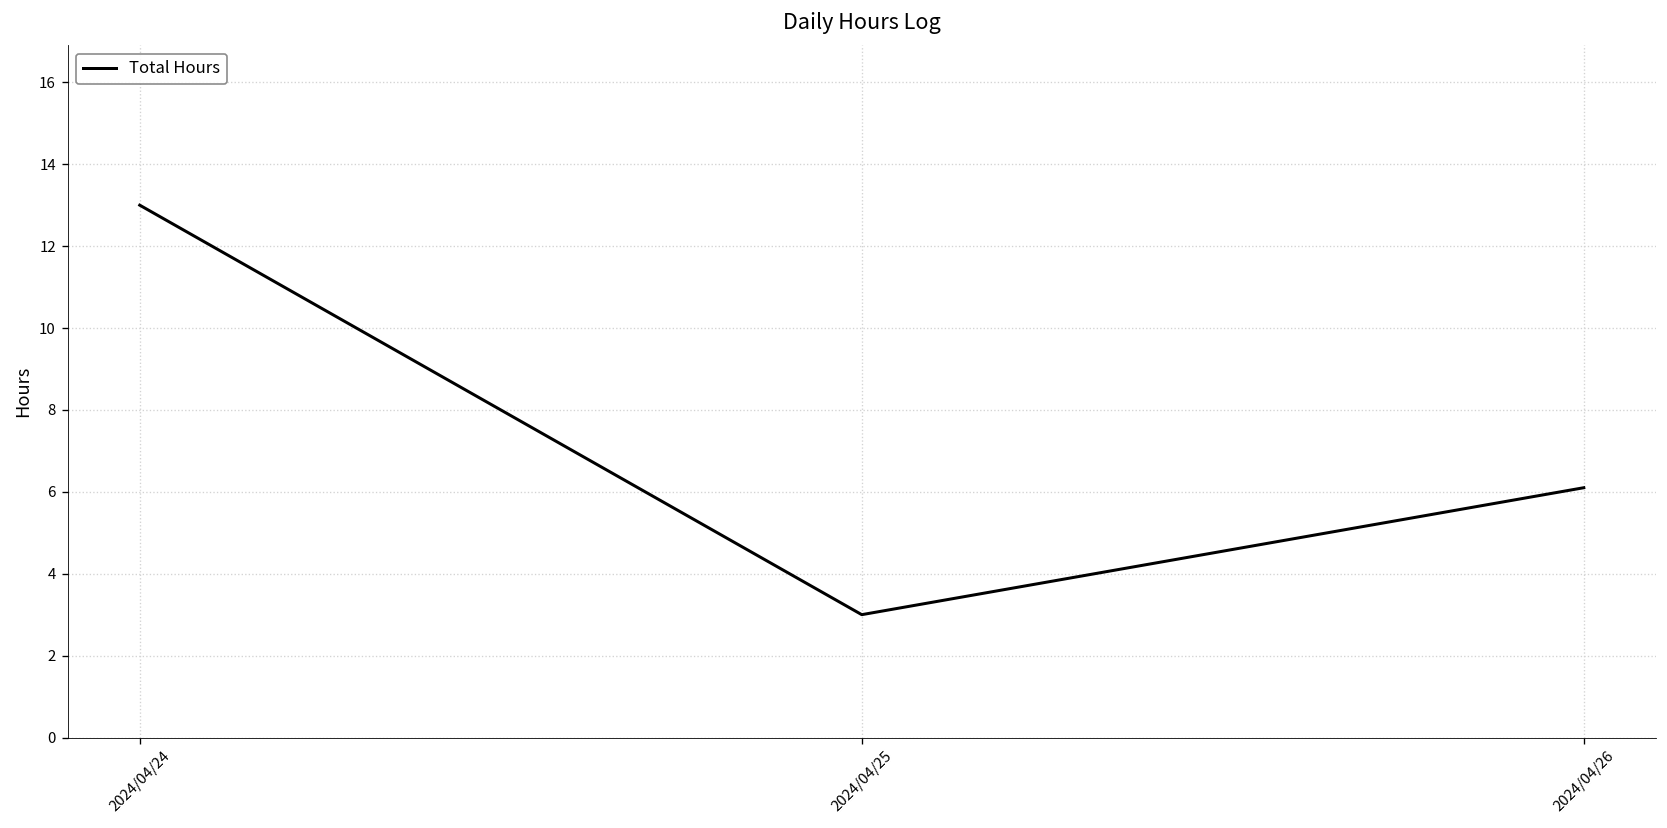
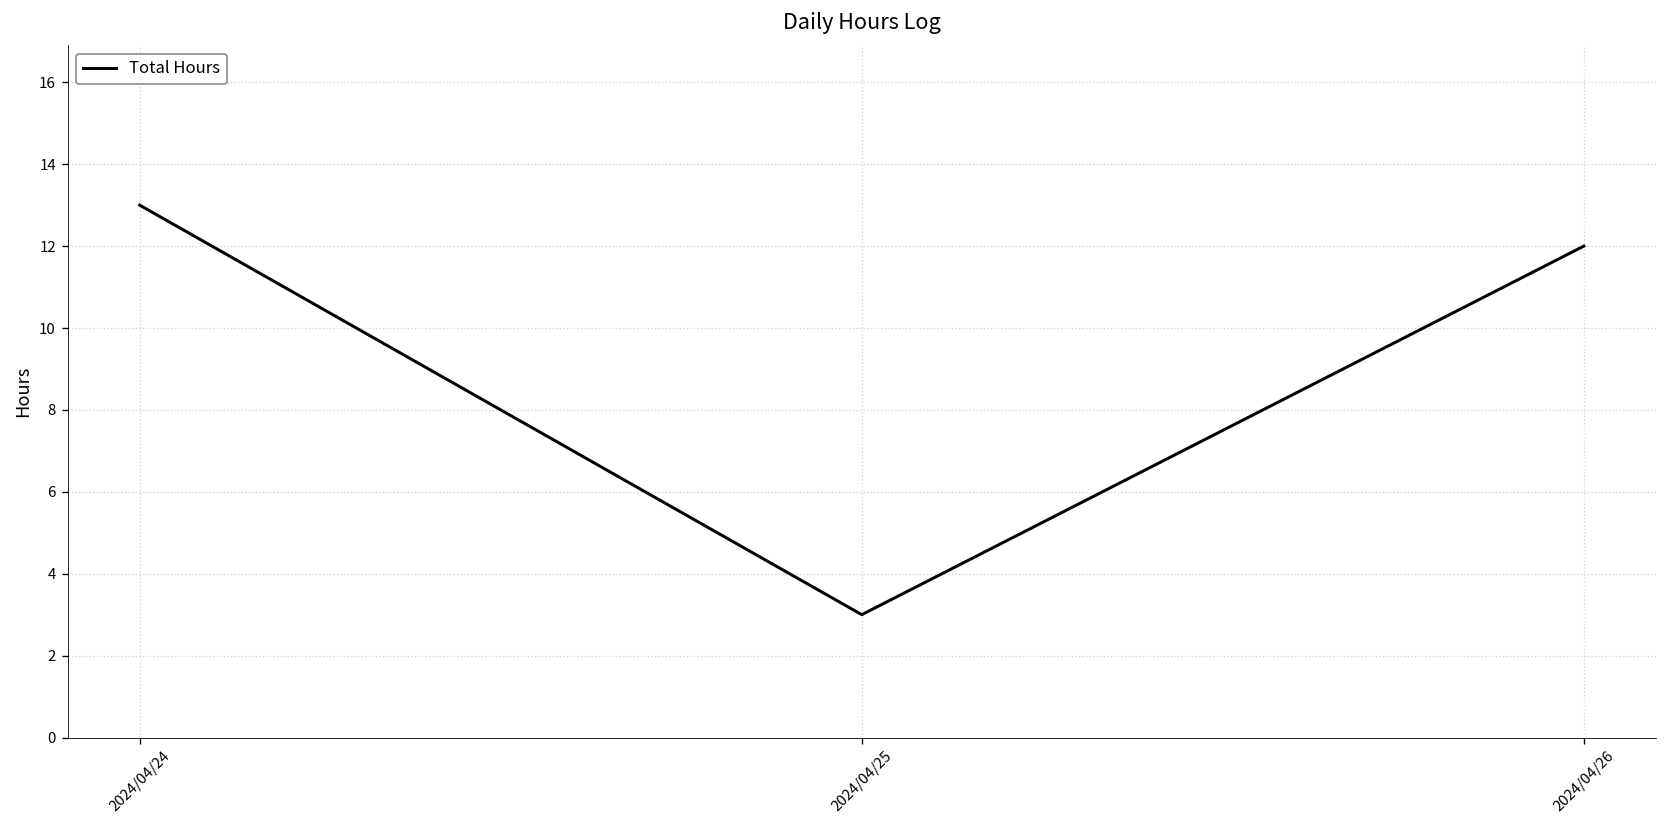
2024/04/26: 6.1 -> 12.0
